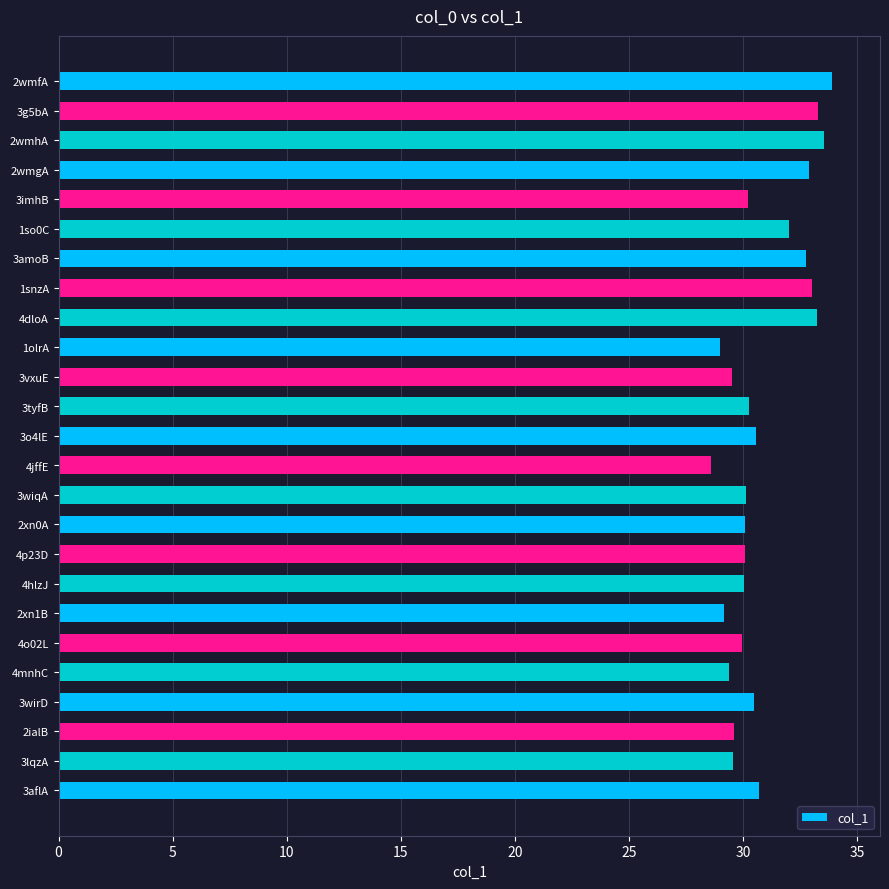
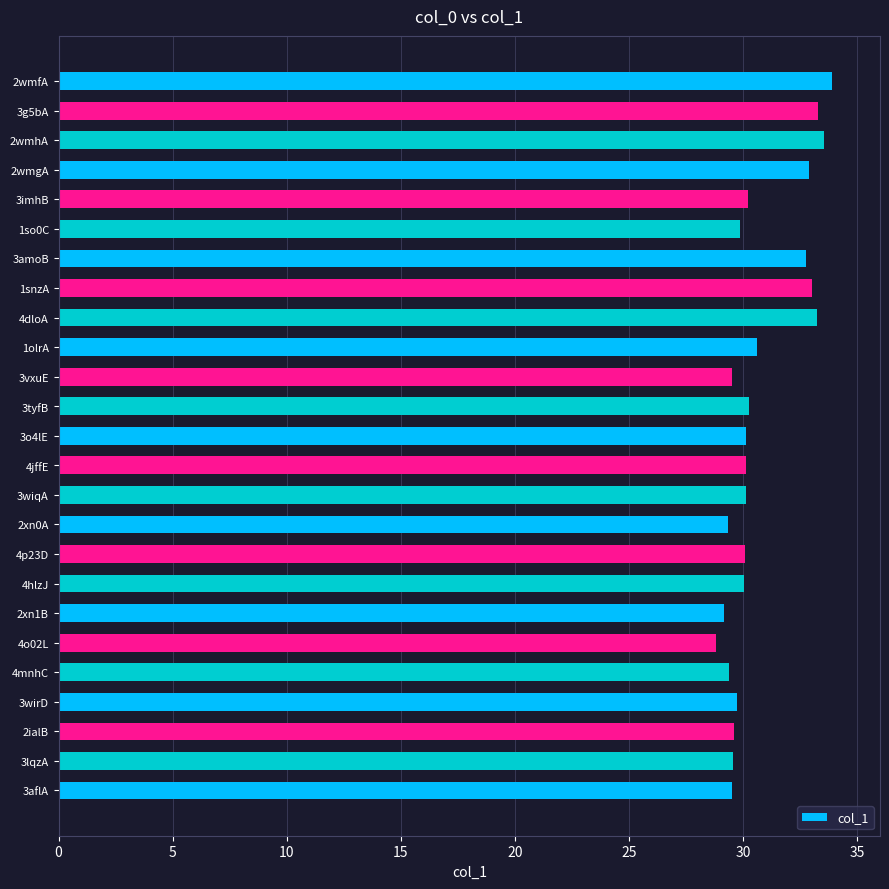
1so0C: 32.0 -> 29.9
1olrA: 29.0 -> 30.6
3o4lE: 30.6 -> 30.1
4jffE: 28.6 -> 30.1
2xn0A: 30.1 -> 29.4
4o02L: 29.9 -> 28.8
3wirD: 30.5 -> 29.7
3aflA: 30.7 -> 29.5
